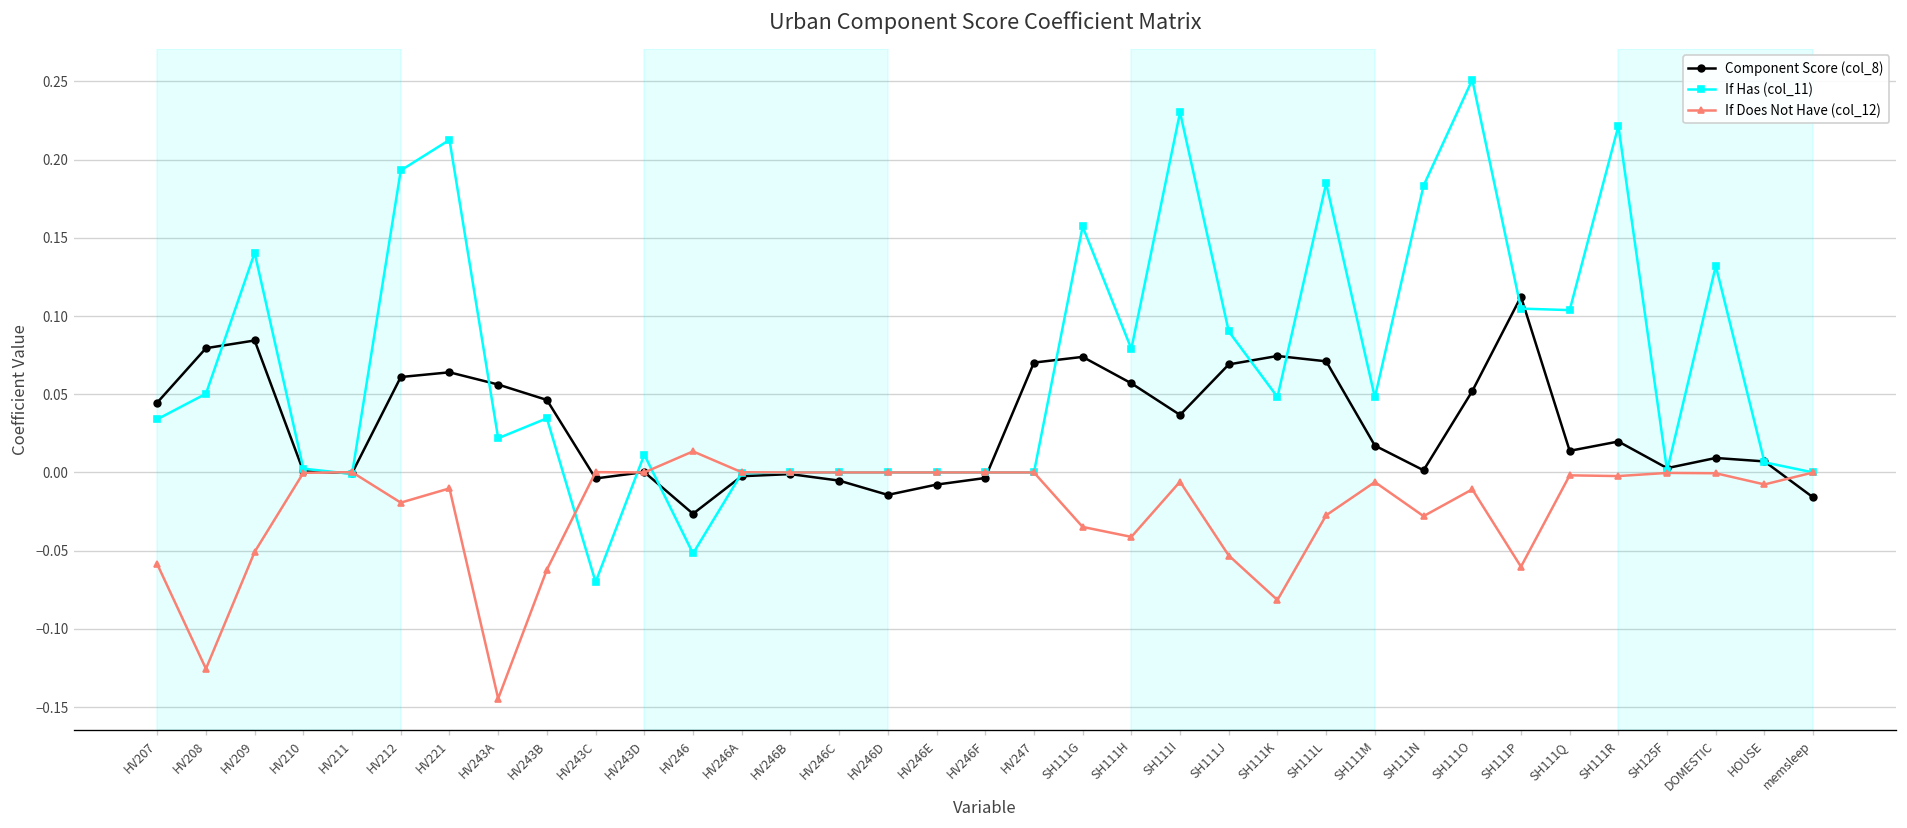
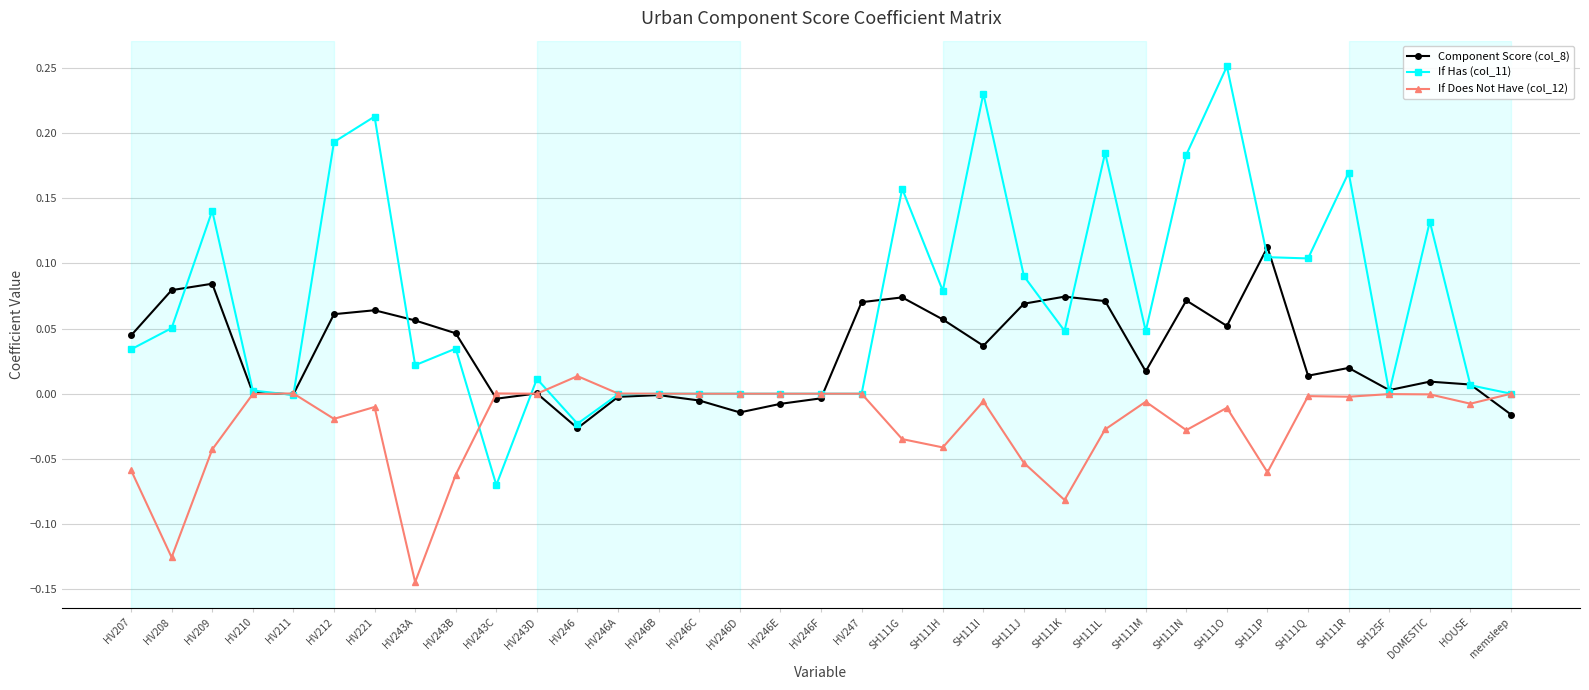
If Does Not Have (col_12), HV209: -0.051 -> -0.043
If Has (col_11), HV246: -0.052 -> -0.023
Component Score (col_8), SH111N: 0.001 -> 0.072
If Has (col_11), SH111R: 0.222 -> 0.170
